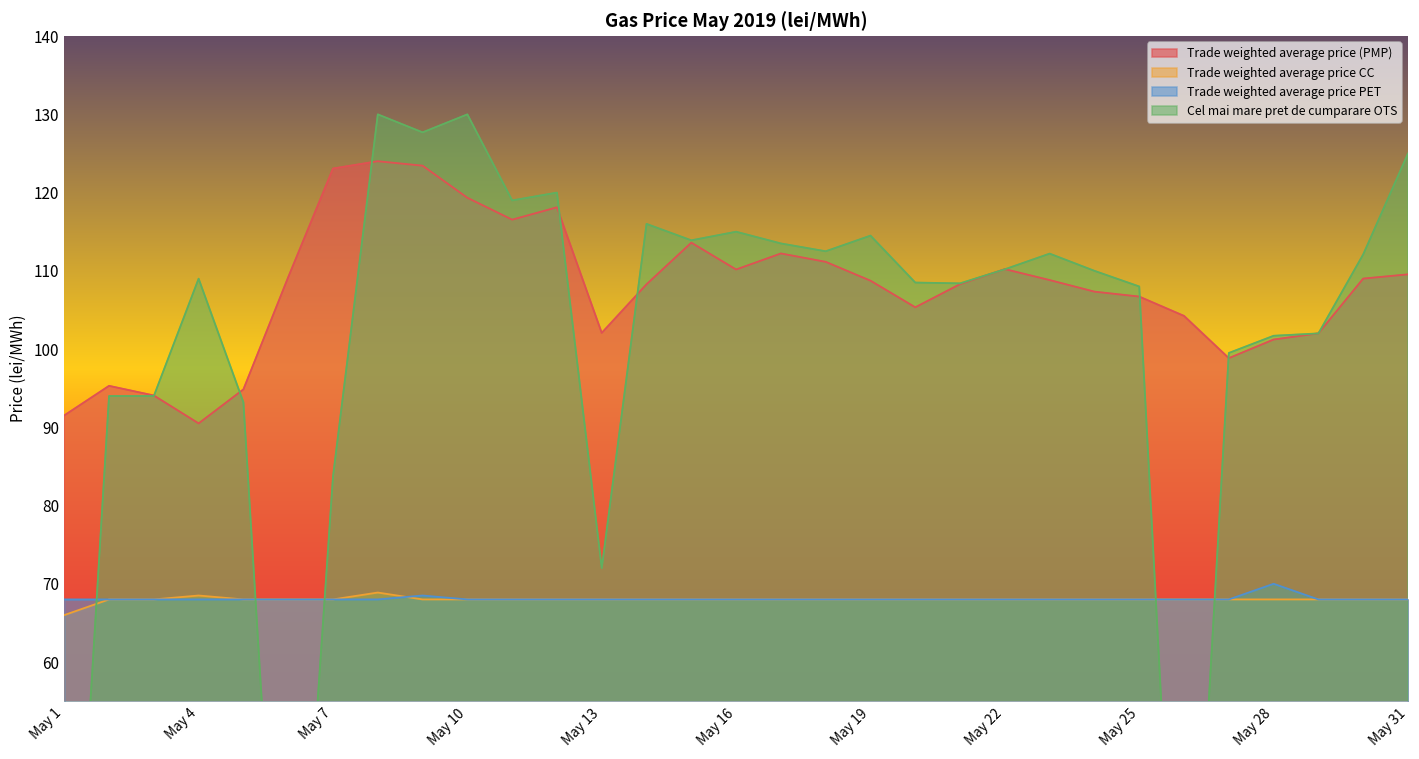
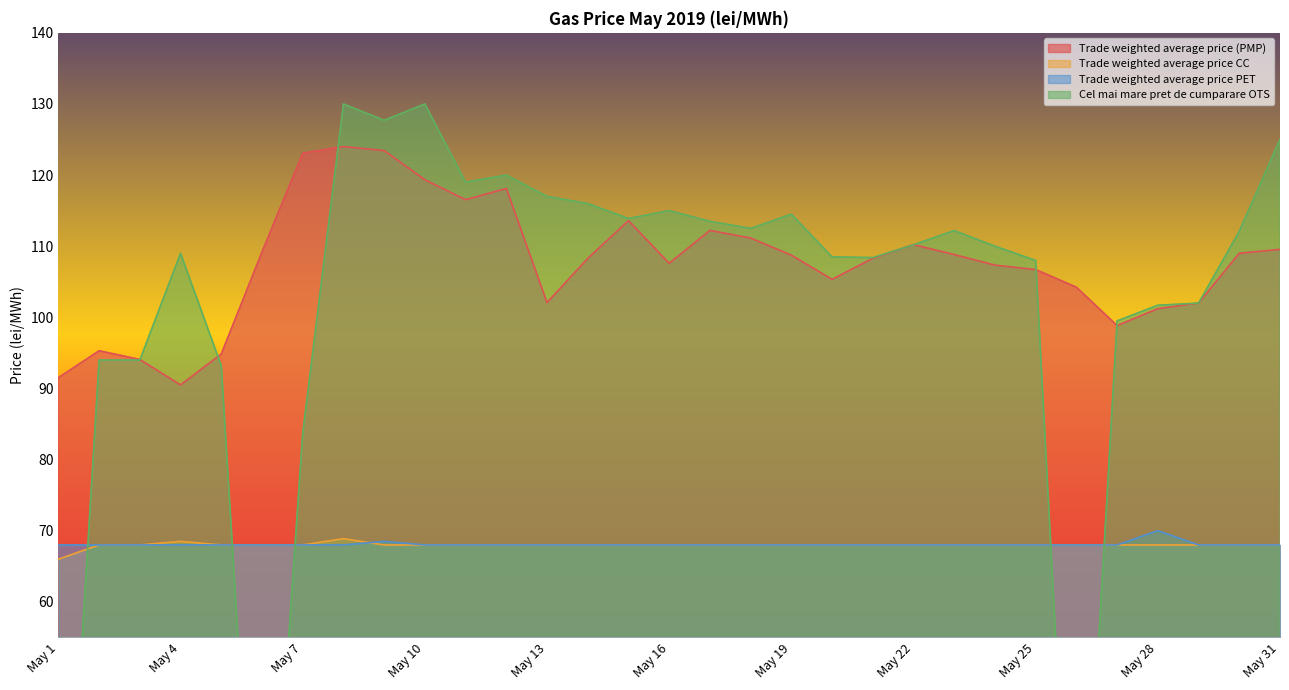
Cel mai mare pret de cumparare OTS, May 13: 72 -> 117
Trade weighted average price (PMP), May 16: 110 -> 108
